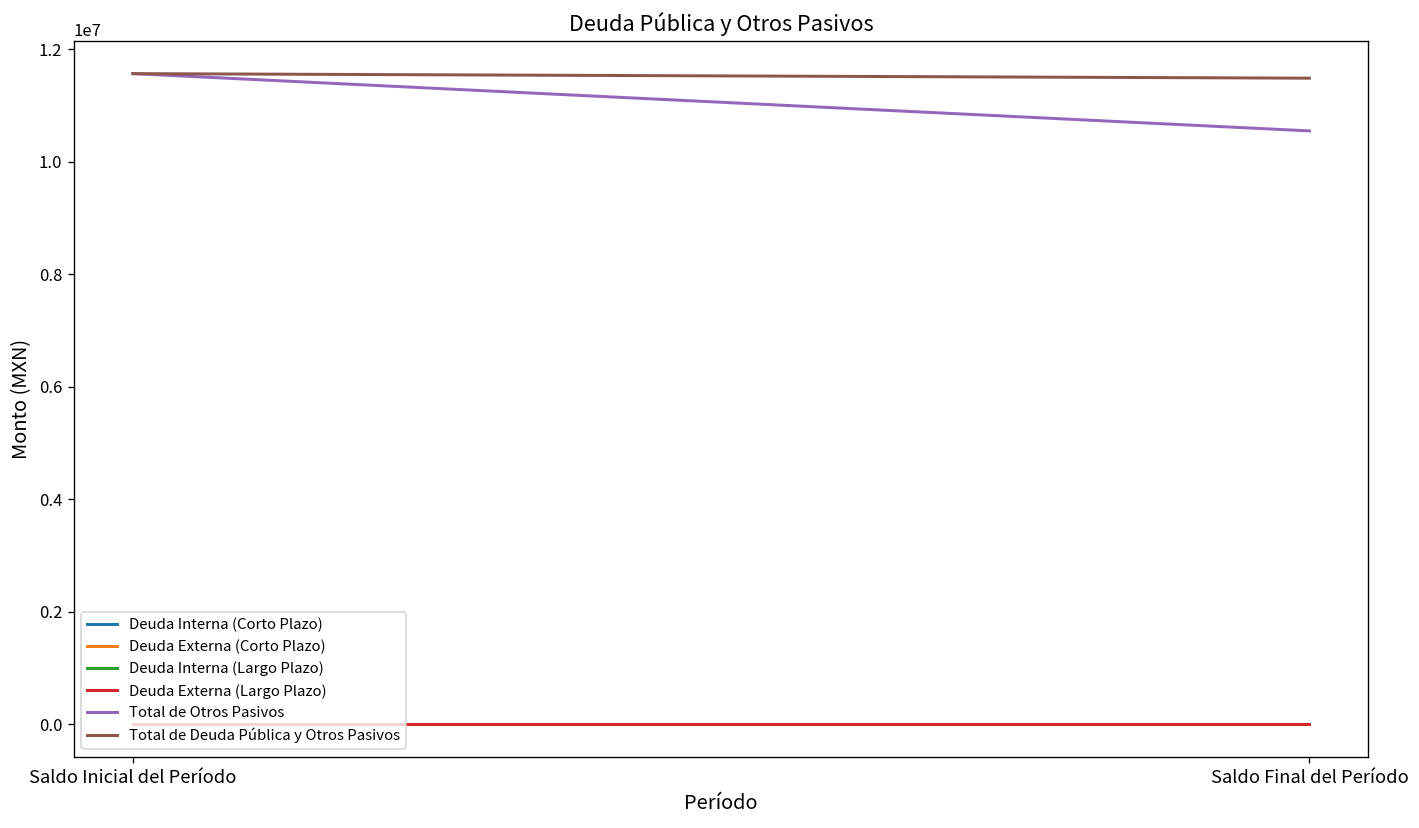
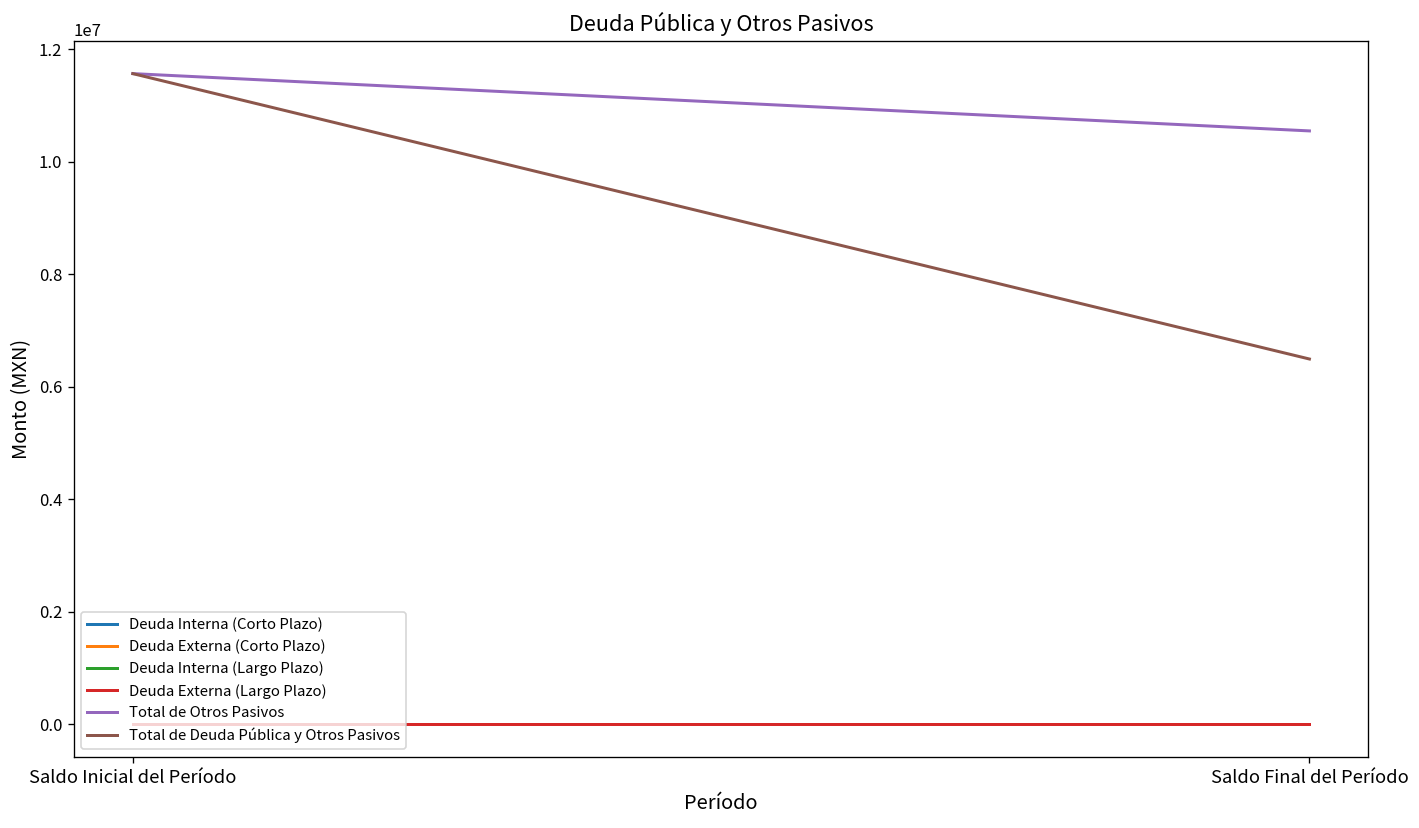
Total de Deuda Pública y Otros Pasivos, Saldo Final del Período: 11500000 -> 6500000
